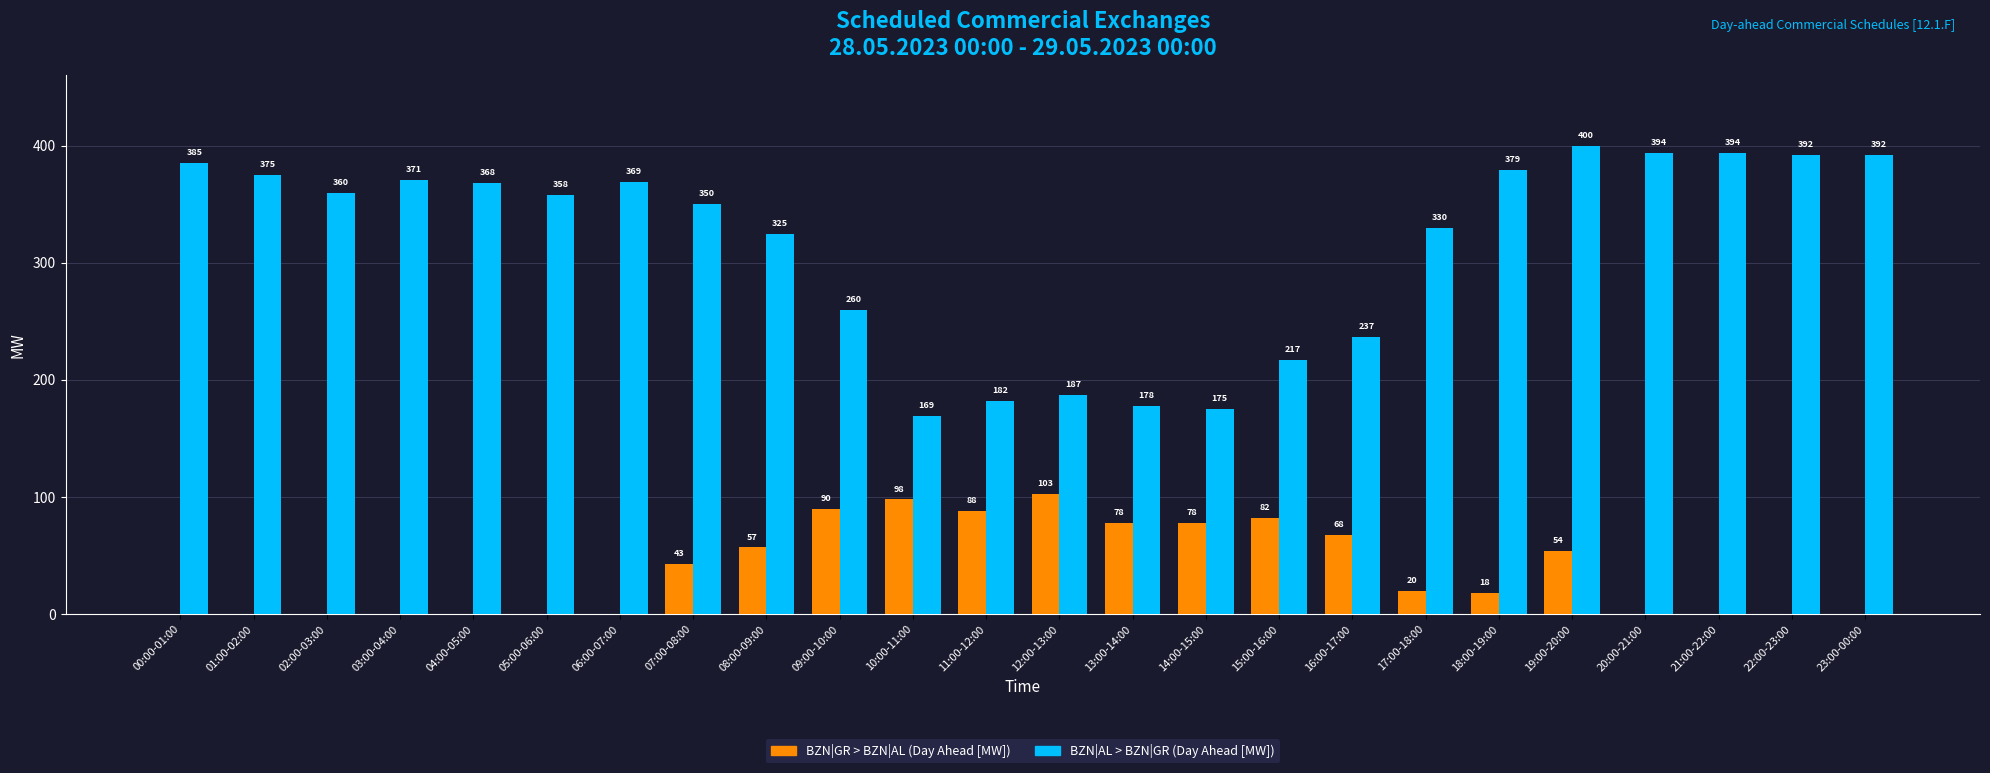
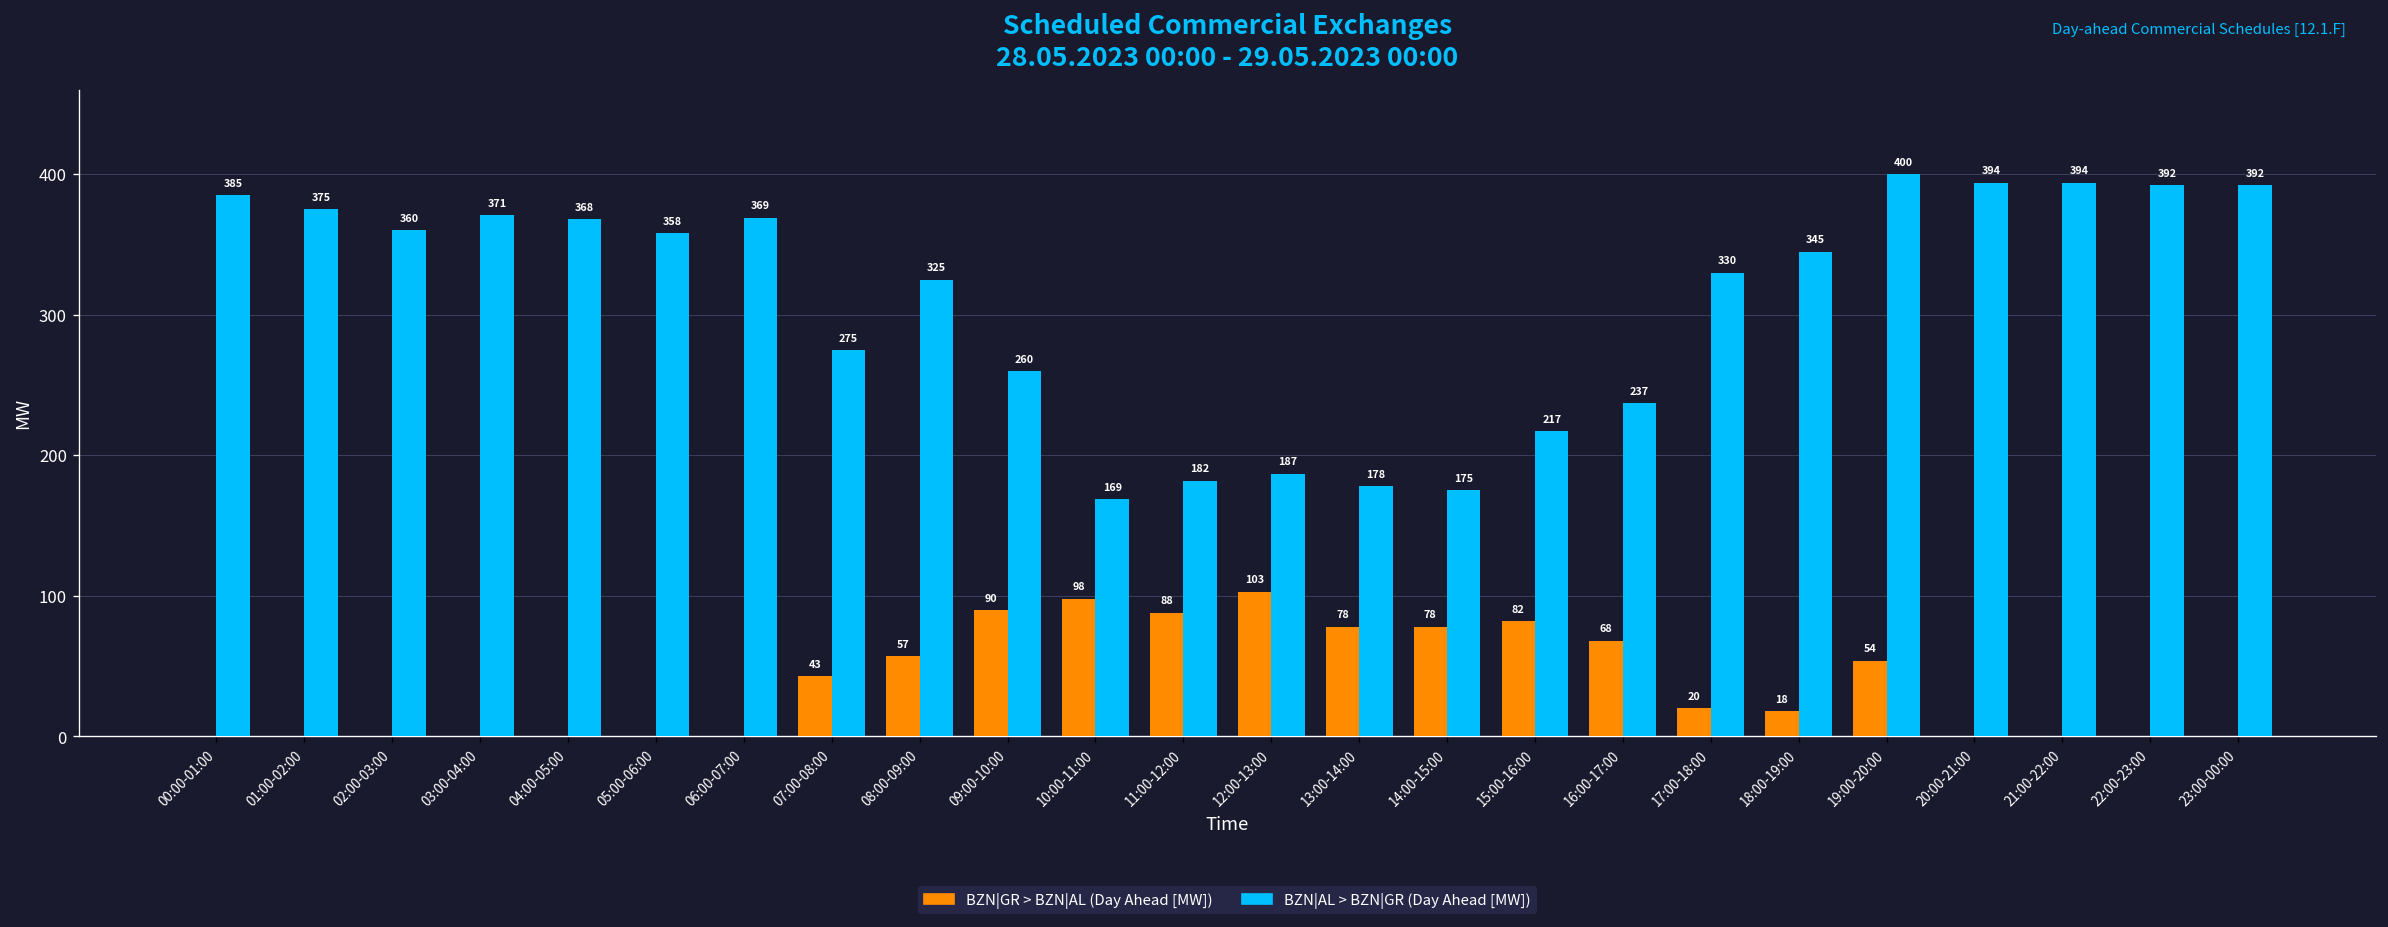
BZN|AL > BZN|GR (Day Ahead [MW]), 07:00-08:00: 350 -> 275
BZN|AL > BZN|GR (Day Ahead [MW]), 18:00-19:00: 379 -> 345
